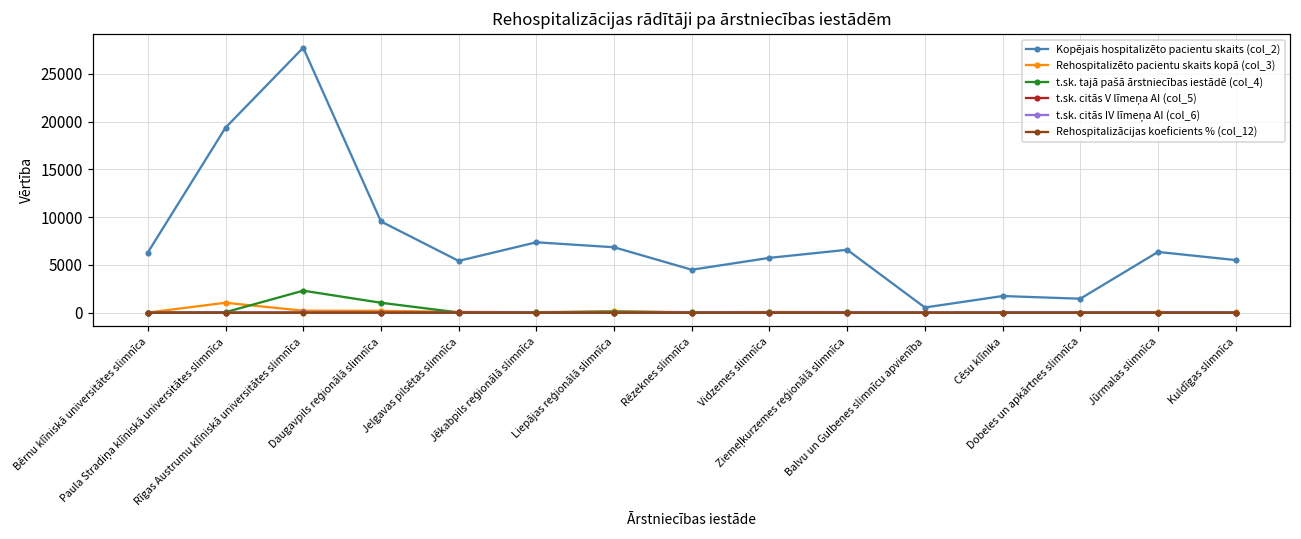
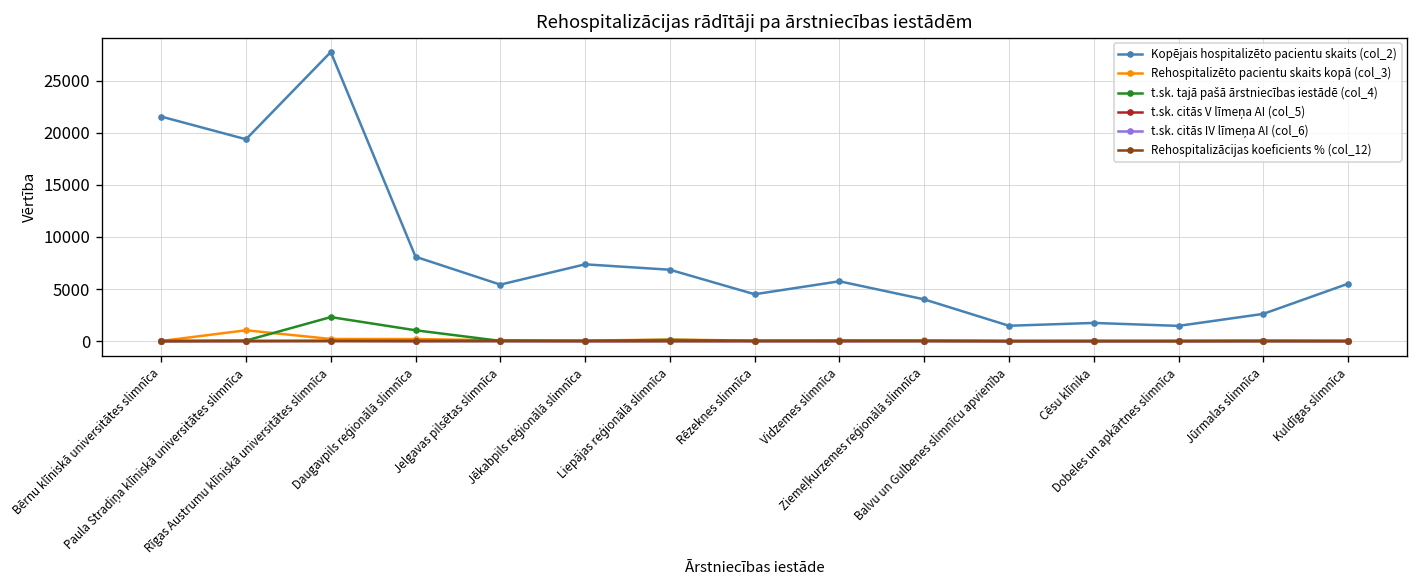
Kopējais hospitalizēto pacientu skaits (col_2), Bērnu klīniskā universitātes slimnīca: 6000 -> 22000
Kopējais hospitalizēto pacientu skaits (col_2), Daugavpils reģionālā slimnīca: 10000 -> 8000
Kopējais hospitalizēto pacientu skaits (col_2), Ziemeļkurzemes reģionālā slimnīca: 7000 -> 4000
Kopējais hospitalizēto pacientu skaits (col_2), Balvu un Gulbenes slimnīcu apvienība: 500 -> 1500
Kopējais hospitalizēto pacientu skaits (col_2), Jūrmalas slimnīca: 6000 -> 3000
